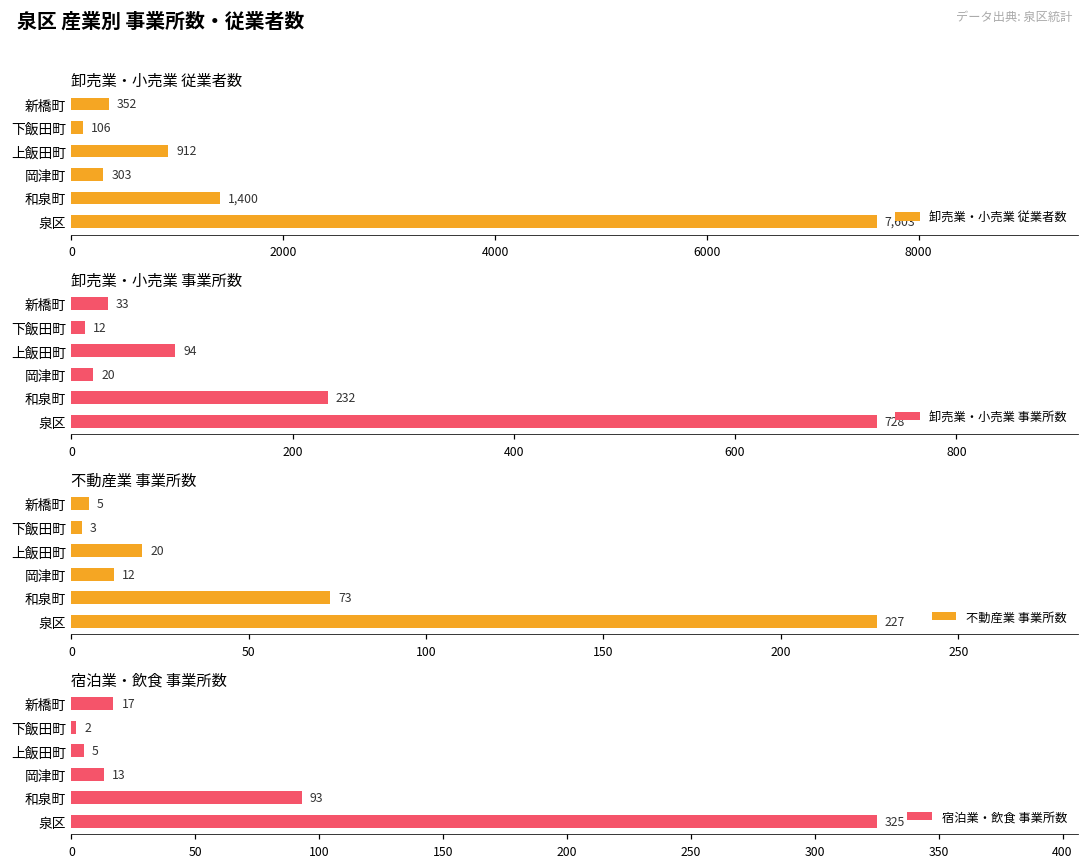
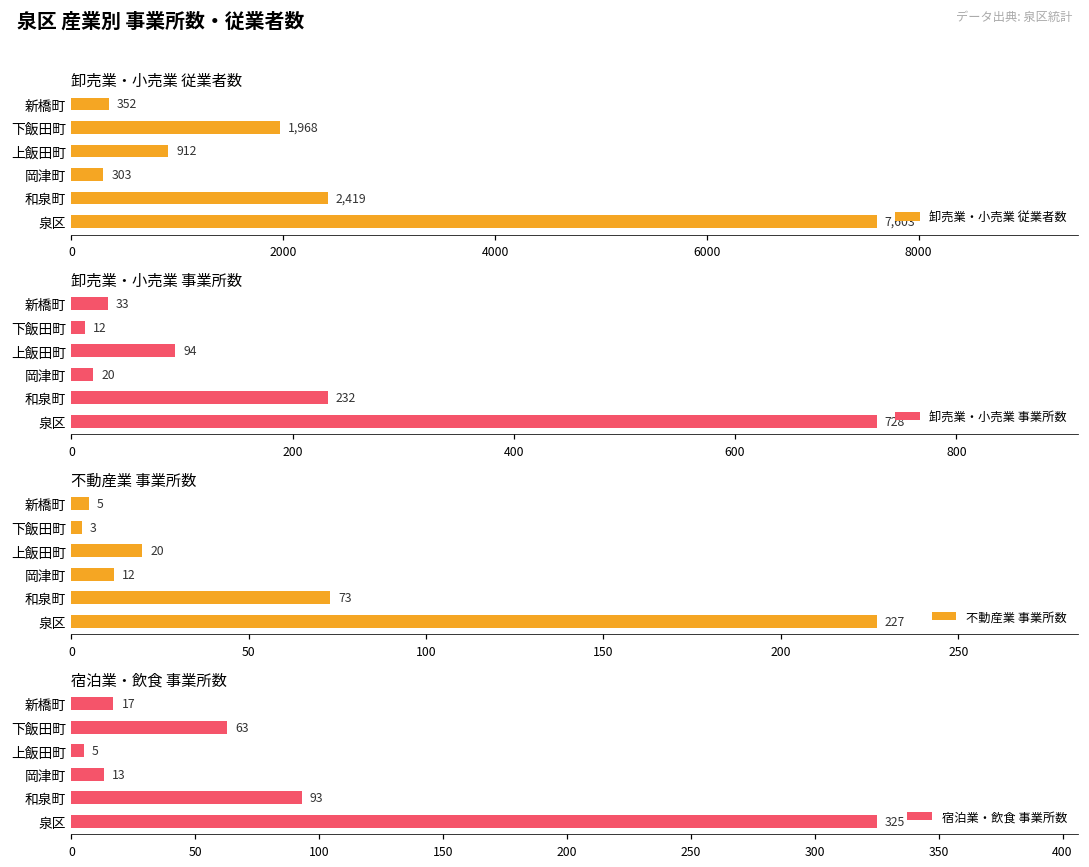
卸売業・小売業 従業者数, 下飯田町: 106 -> 1,968
卸売業・小売業 従業者数, 和泉町: 1,400 -> 2,419
宿泊業・飲食 事業所数, 下飯田町: 2 -> 63
